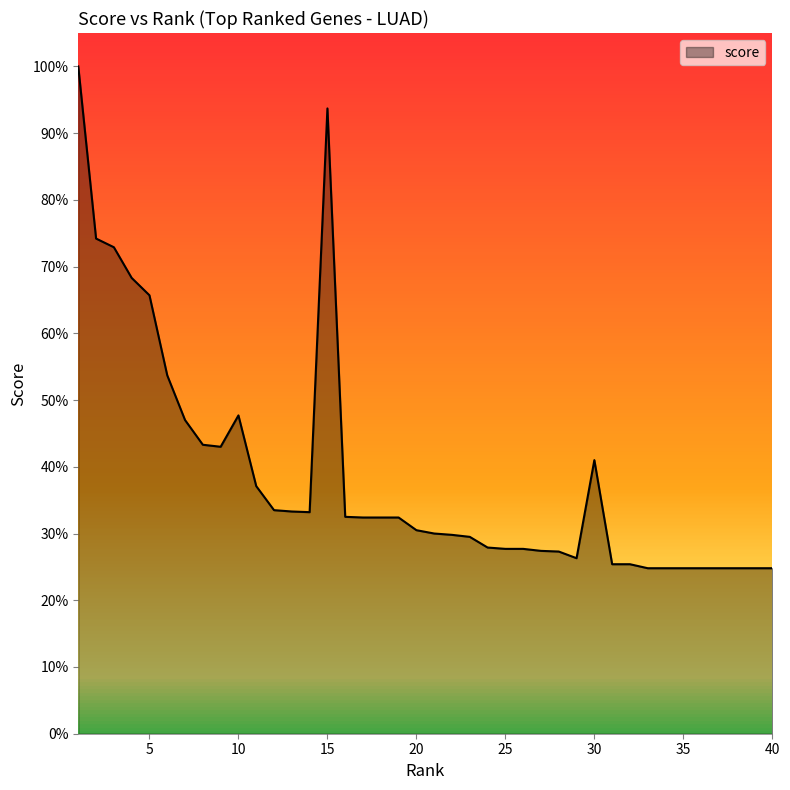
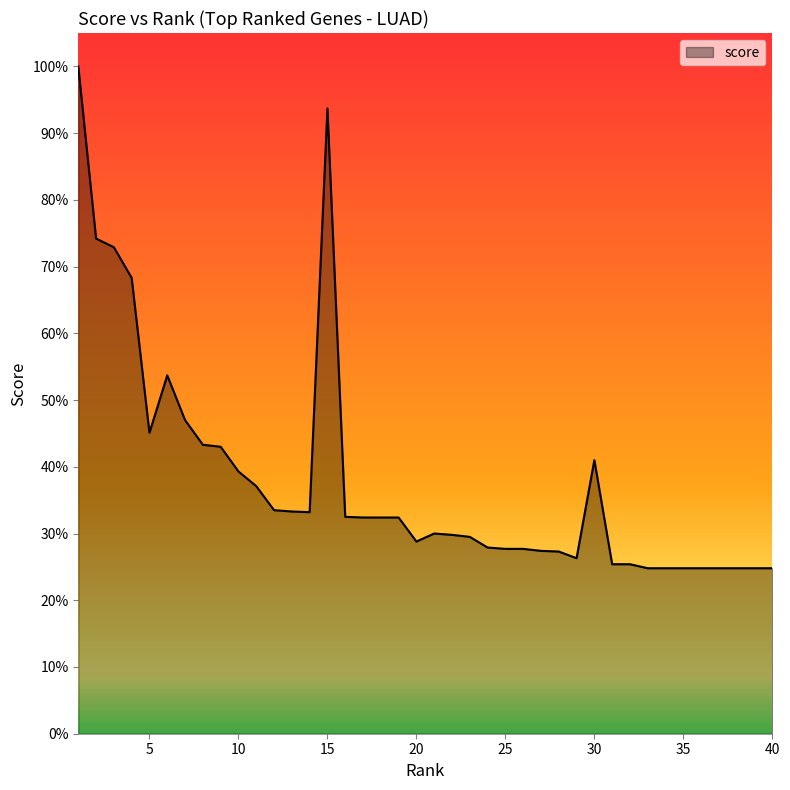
5: 66% -> 45%
10: 48% -> 39%
20: 31% -> 29%
